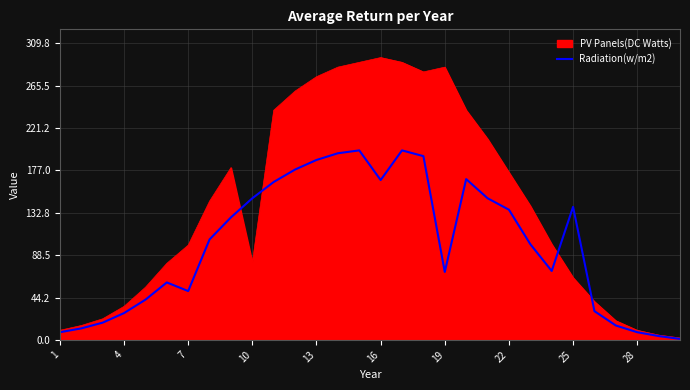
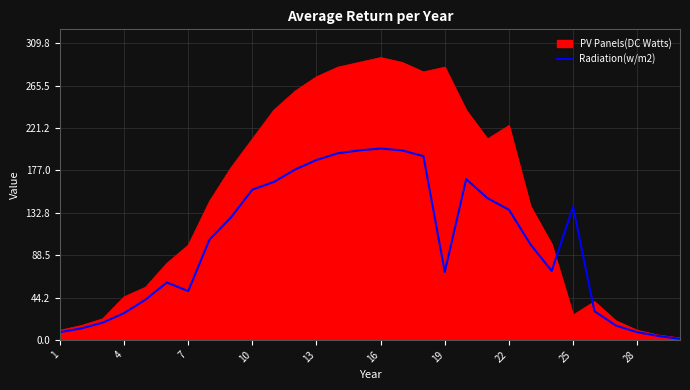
PV Panels(DC Watts), 4: 40 -> 50
PV Panels(DC Watts), 10: 80 -> 210
Radiation(w/m2), 10: 150 -> 160
Radiation(w/m2), 16: 170 -> 200
PV Panels(DC Watts), 22: 180 -> 220
PV Panels(DC Watts), 25: 70 -> 30
